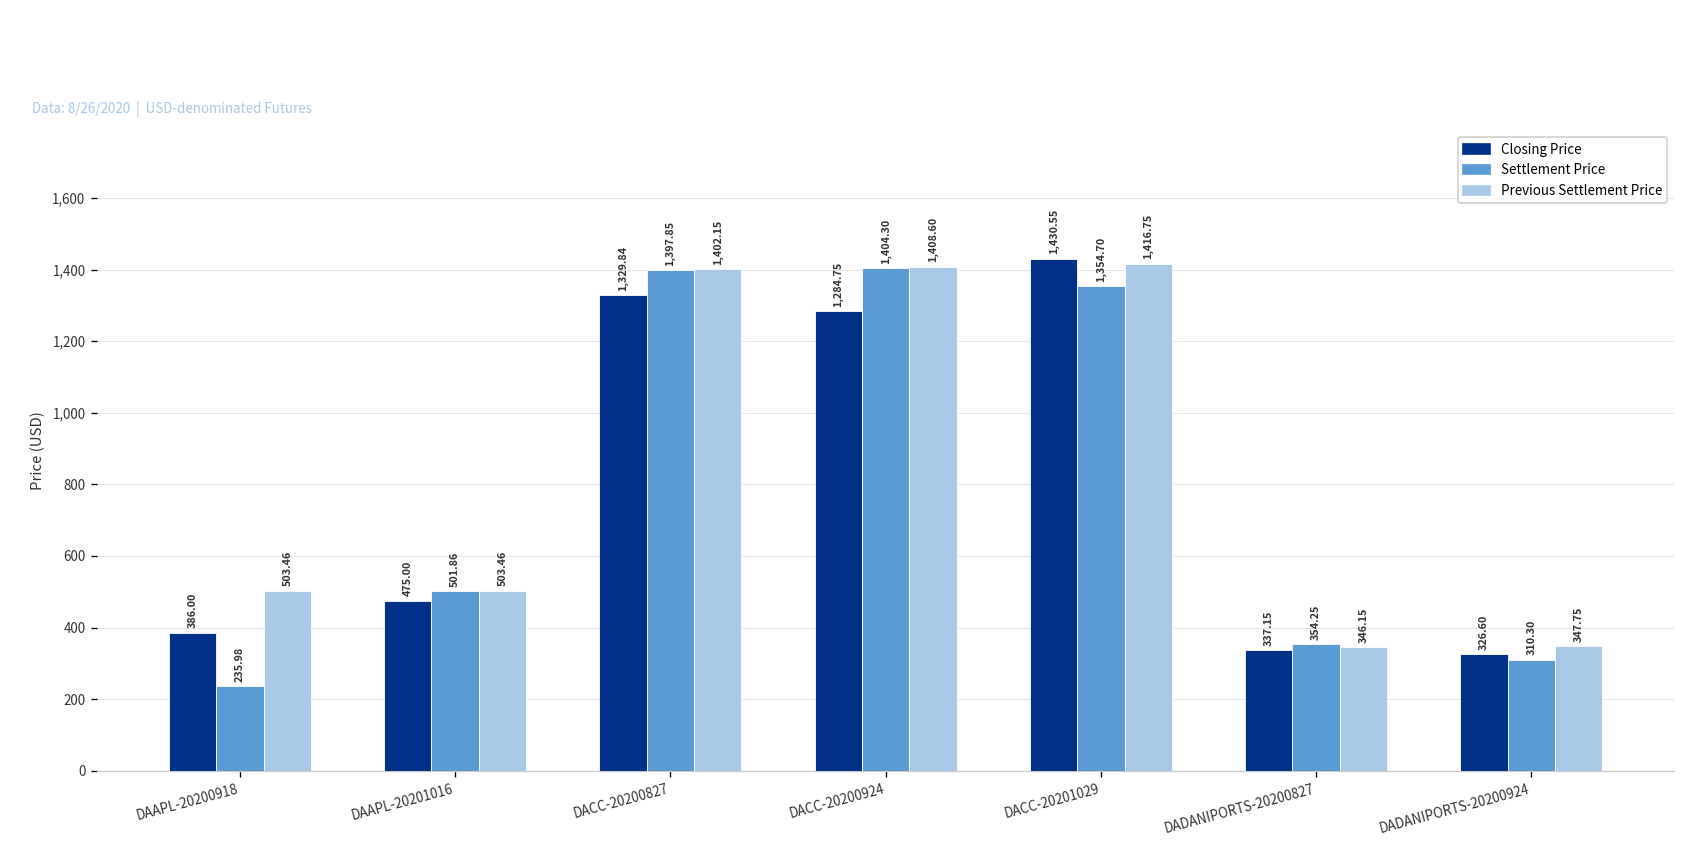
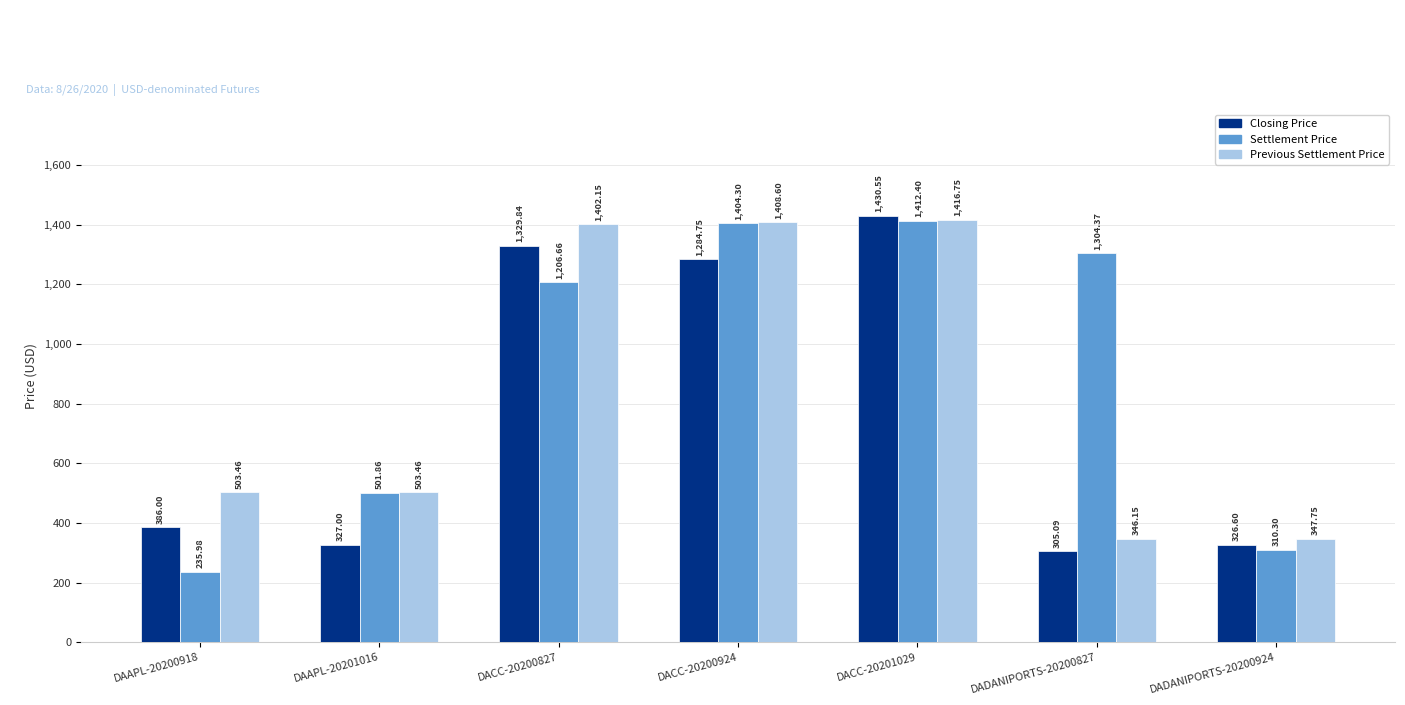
Closing Price, DAAPL-20201016: 475.00 -> 327.00
Settlement Price, DACC-20200827: 1,397.85 -> 1,206.66
Settlement Price, DACC-20201029: 1,354.70 -> 1,412.40
Closing Price, DADANIPORTS-20200827: 337.15 -> 305.09
Settlement Price, DADANIPORTS-20200827: 354.25 -> 1,304.37
